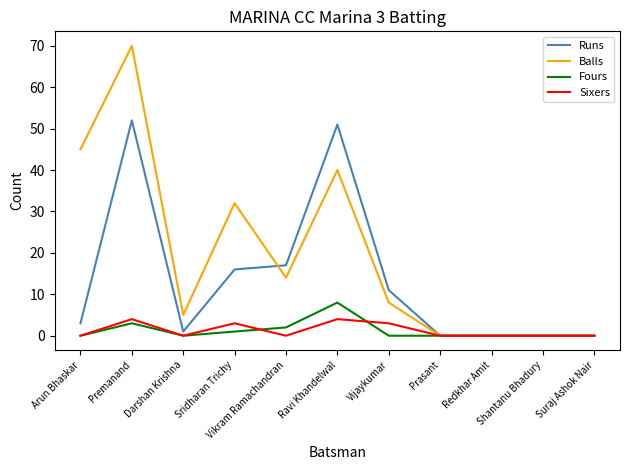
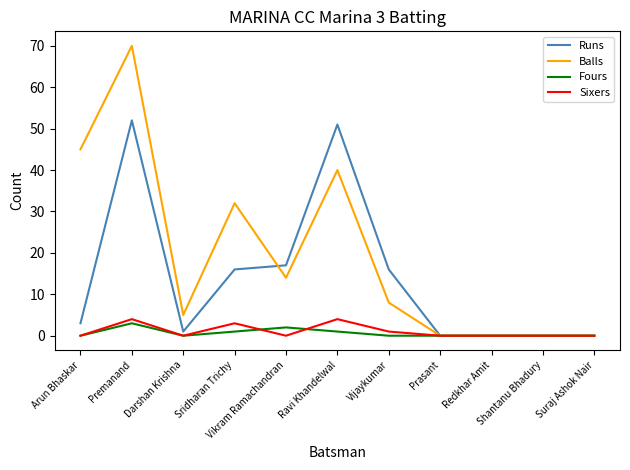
Fours, Ravi Khandelwal: 8 -> 1
Runs, Vijaykumar: 11 -> 16
Sixers, Vijaykumar: 3 -> 1
